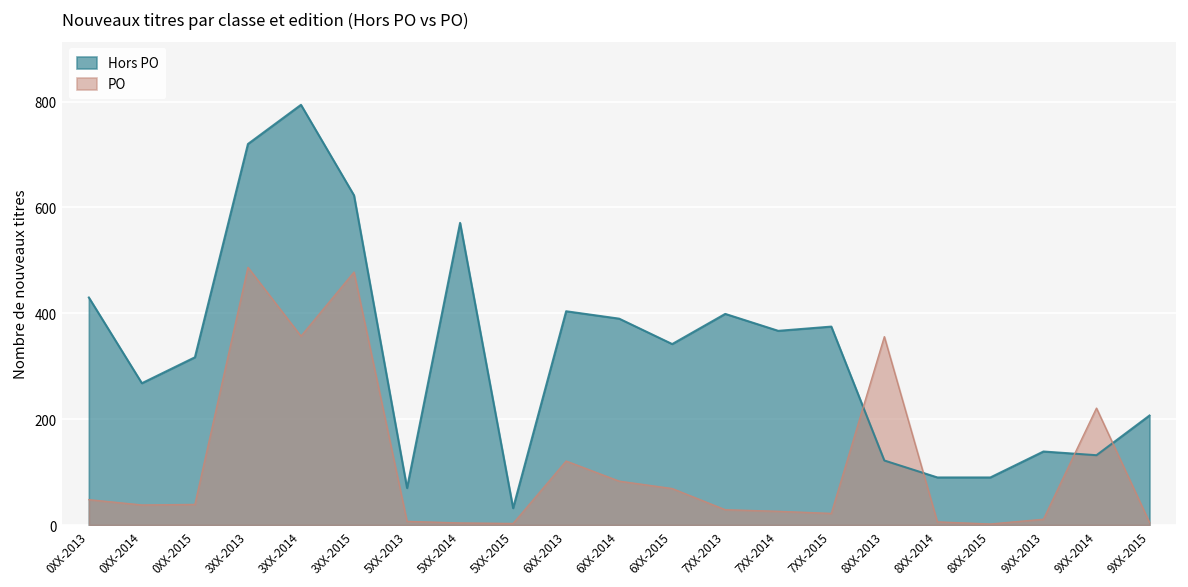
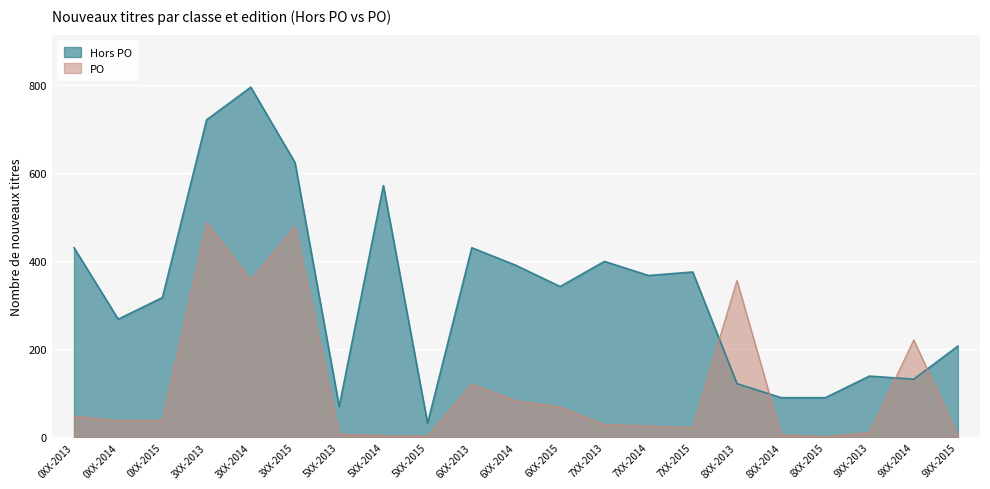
Hors PO, 6XX-2013: 400 -> 430
